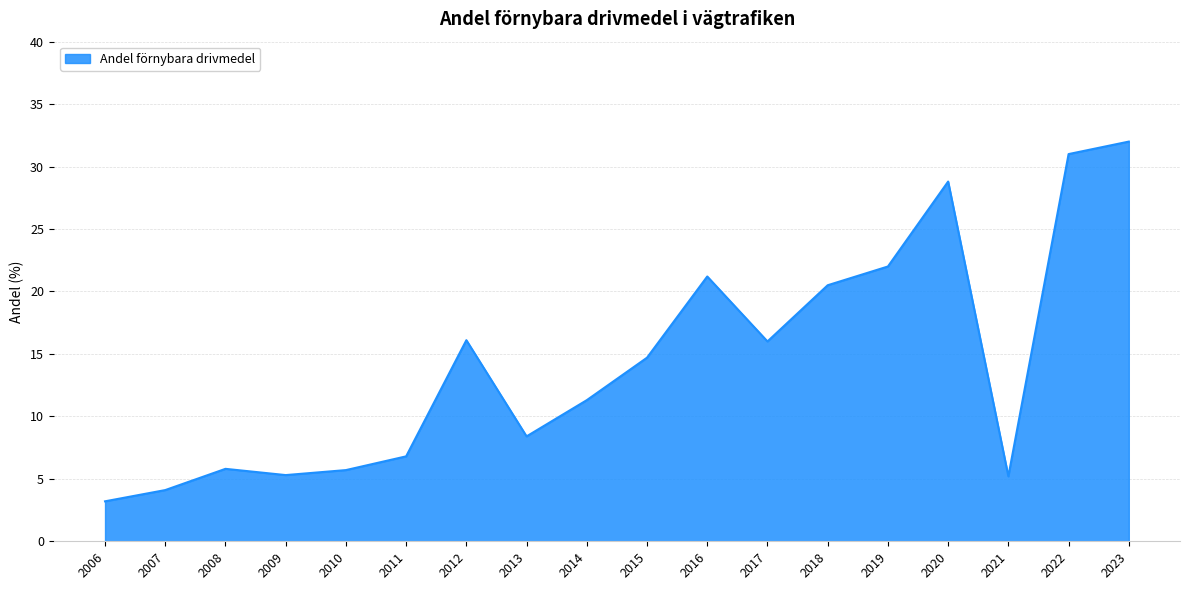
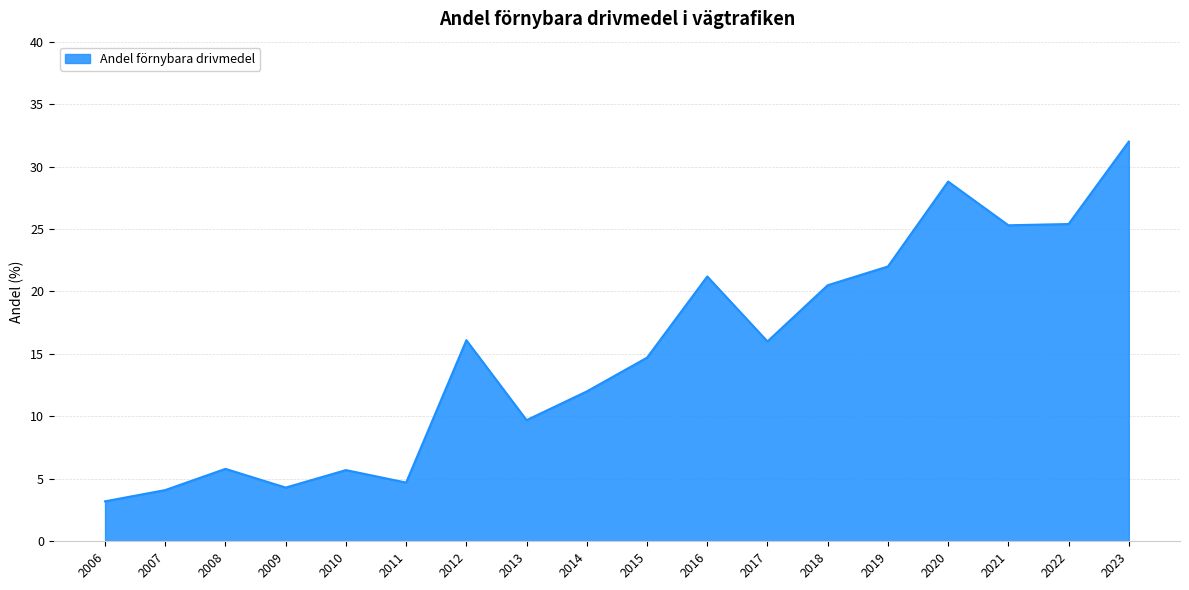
2009: 5.3 -> 4.3
2011: 6.8 -> 4.7
2013: 8.4 -> 9.7
2014: 11.3 -> 12.0
2021: 5.2 -> 25.3
2022: 31.0 -> 25.4
